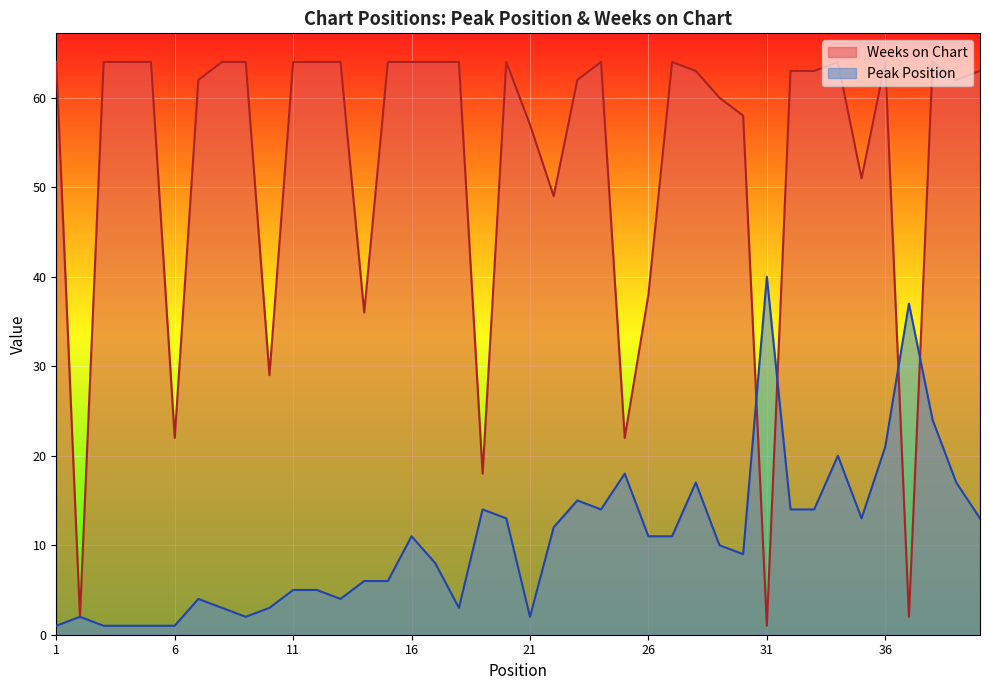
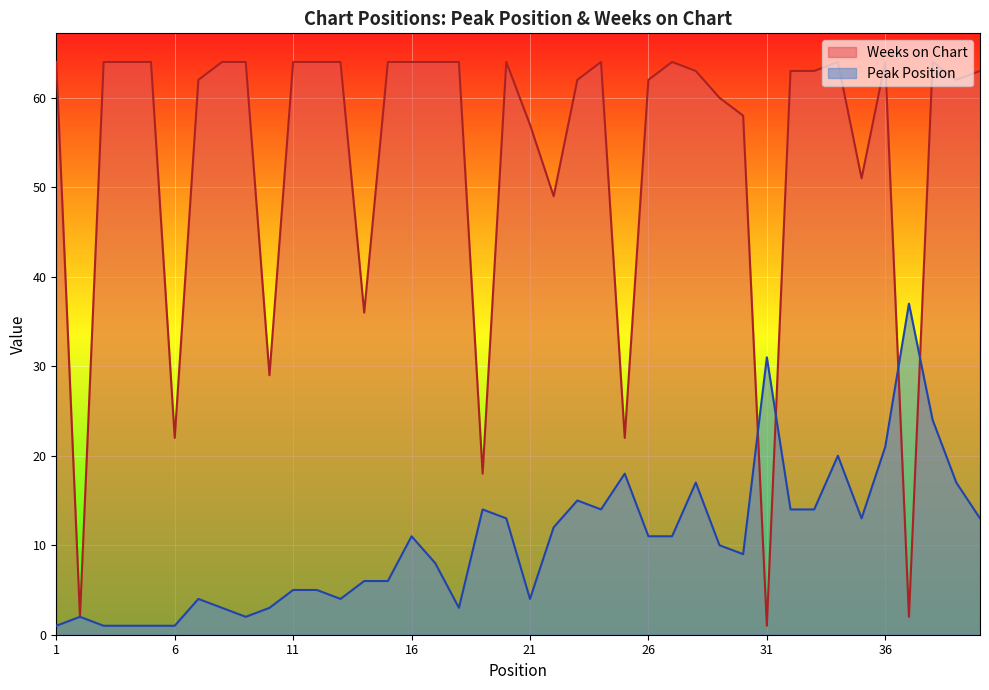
Peak Position, 21: 2 -> 4
Weeks on Chart, 26: 38 -> 62
Peak Position, 31: 40 -> 31
